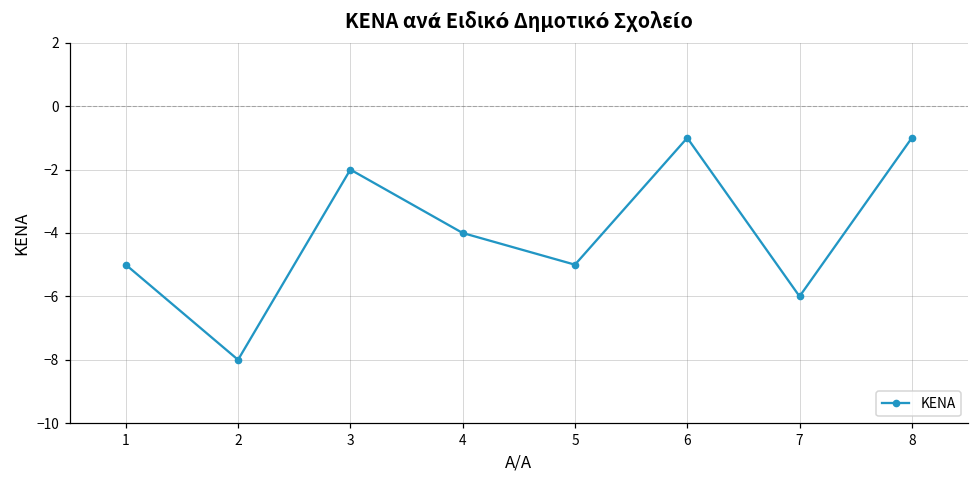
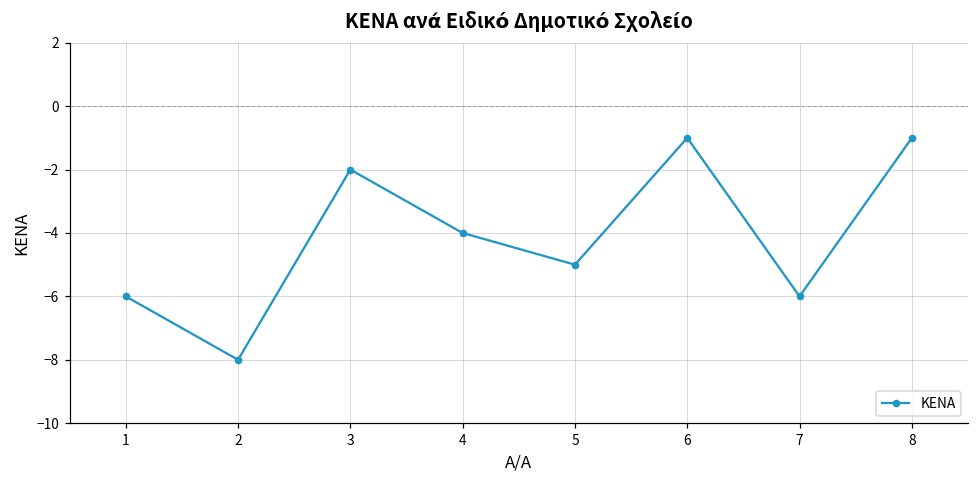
1: -5 -> -6
